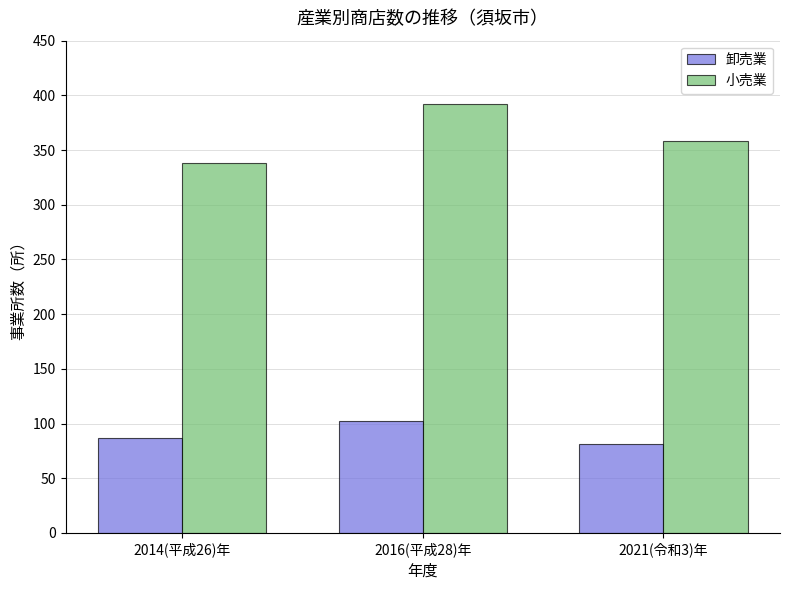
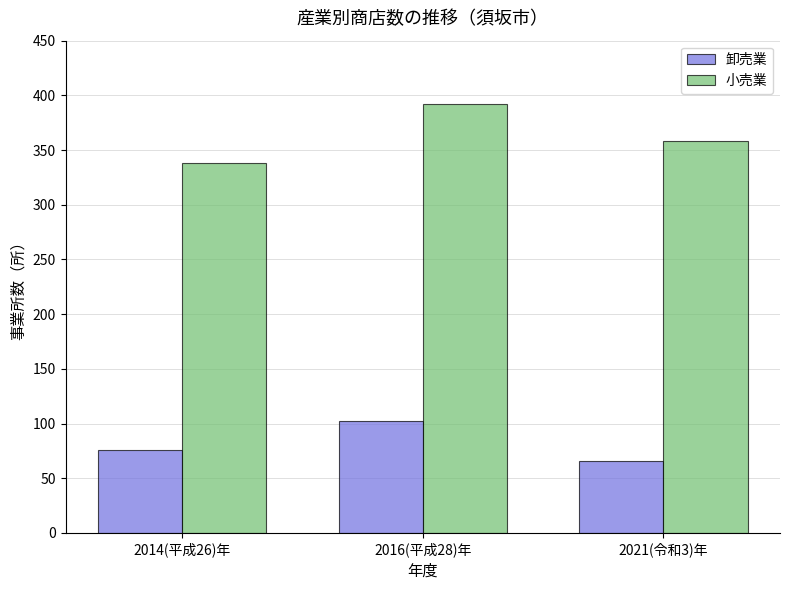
卸売業, 2014(平成26)年: 87 -> 76
卸売業, 2021(令和3)年: 81 -> 66
